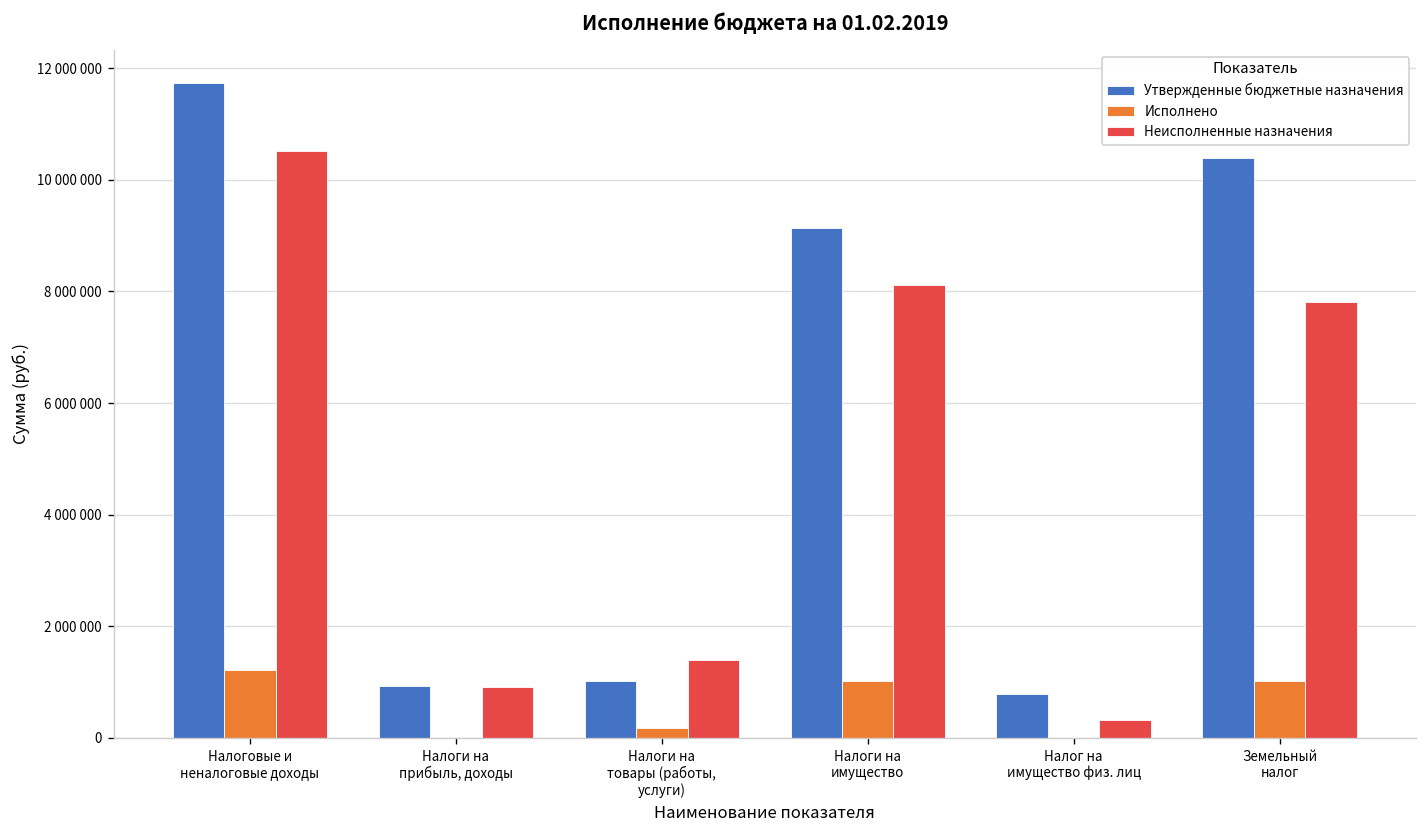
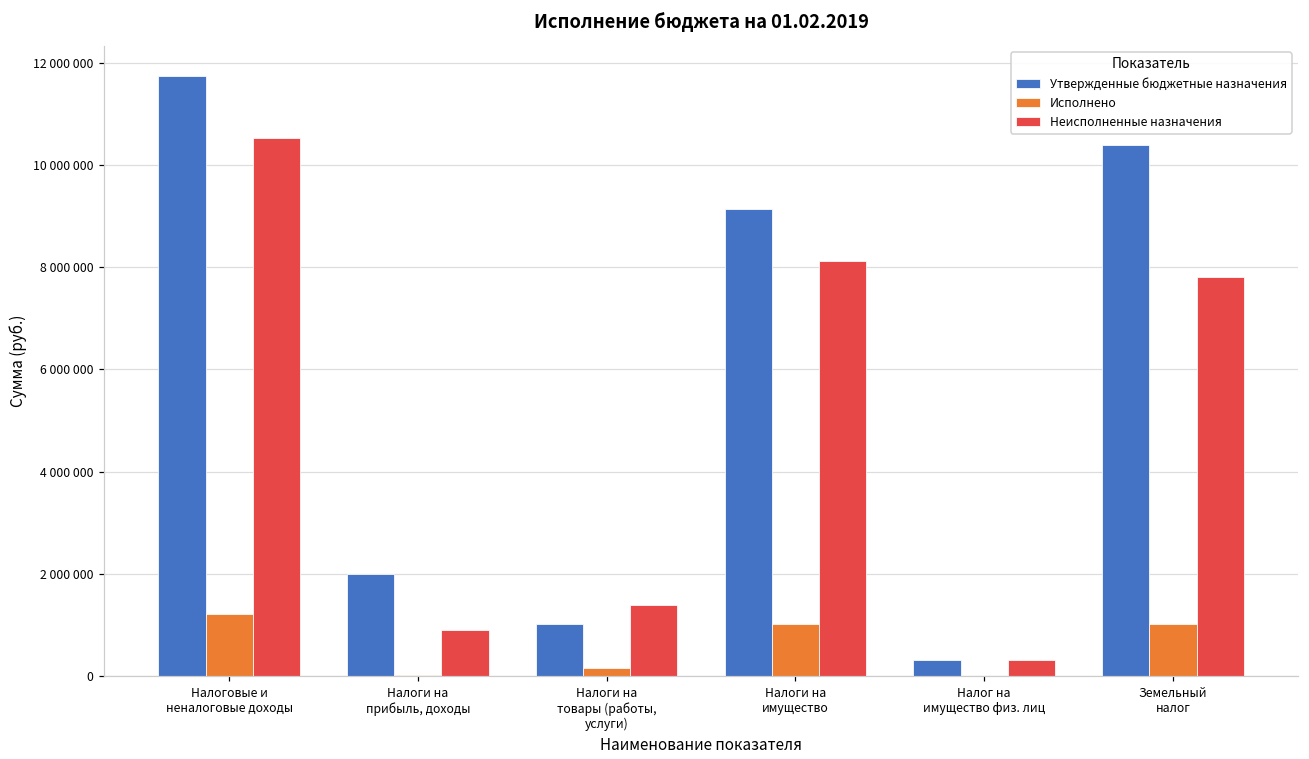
Утвержденные бюджетные назначения, Налоги на прибыль, доходы: 900000 -> 2000000
Утвержденные бюджетные назначения, Налог на имущество физ. лиц: 800000 -> 300000
